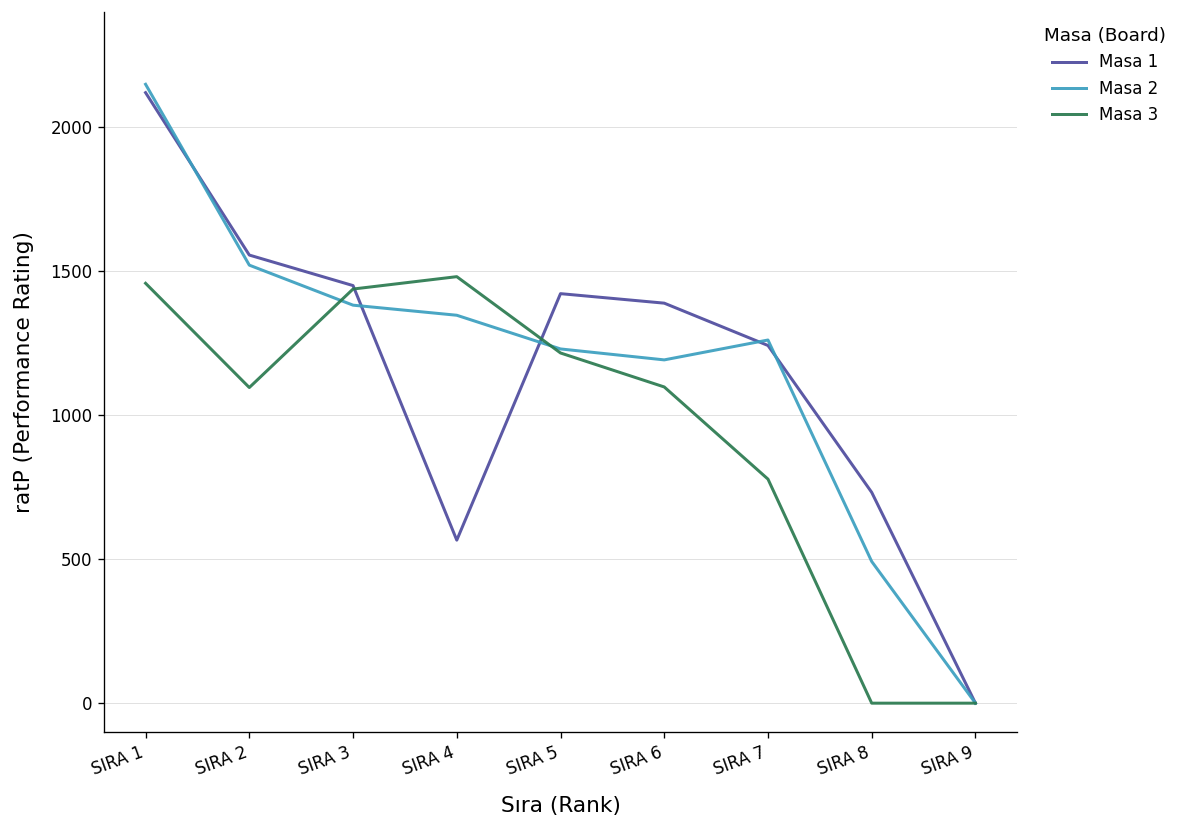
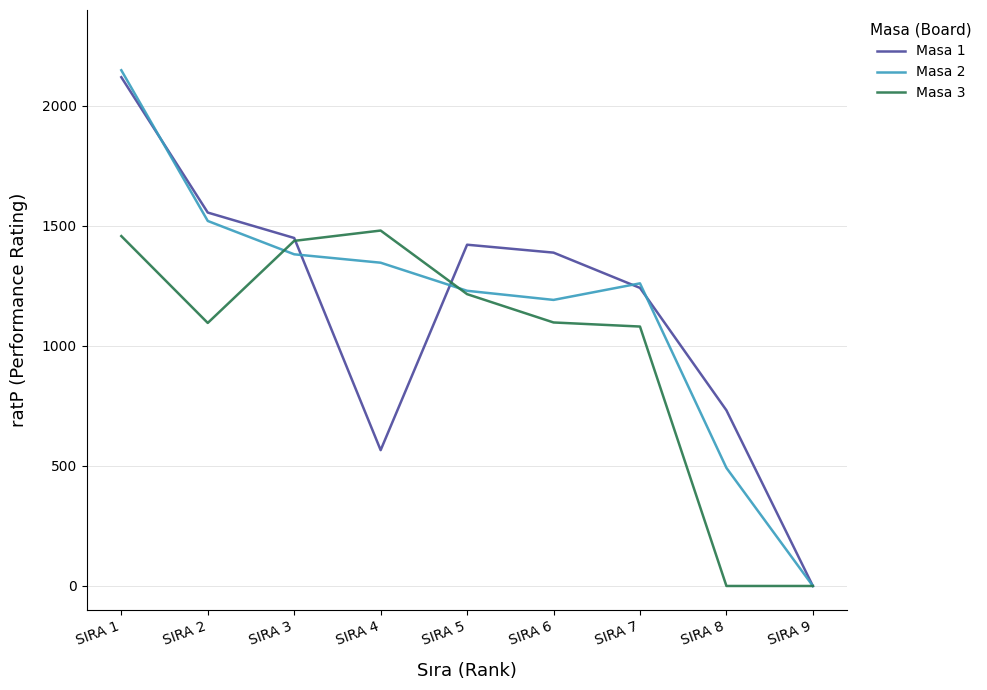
Masa 3, SIRA 7: 780 -> 1080
